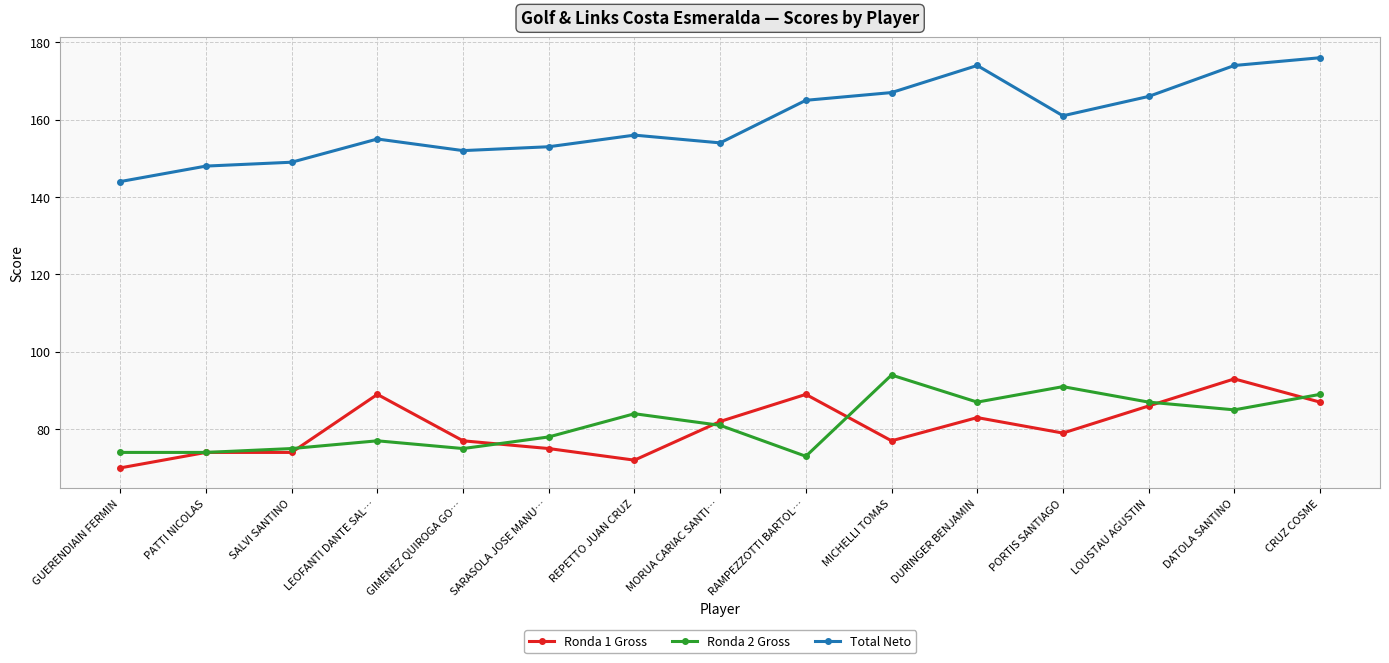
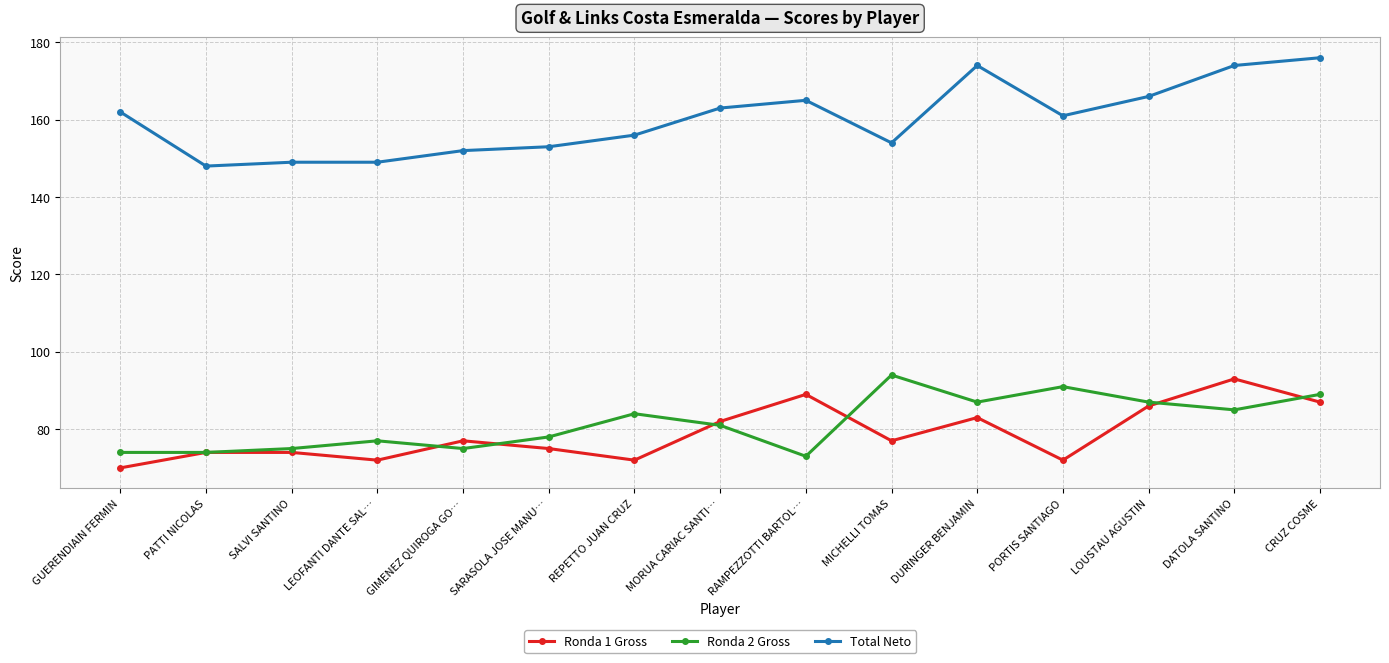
Total Neto, GUERENDIAIN FERMIN: 144 -> 162
Ronda 1 Gross, LEOFANTI DANTE SAL…: 89 -> 72
Total Neto, LEOFANTI DANTE SAL…: 155 -> 149
Total Neto, MORUA CARIAC SANTI…: 154 -> 163
Total Neto, MICHELLI TOMAS: 167 -> 154
Ronda 1 Gross, PORTIS SANTIAGO: 79 -> 72
